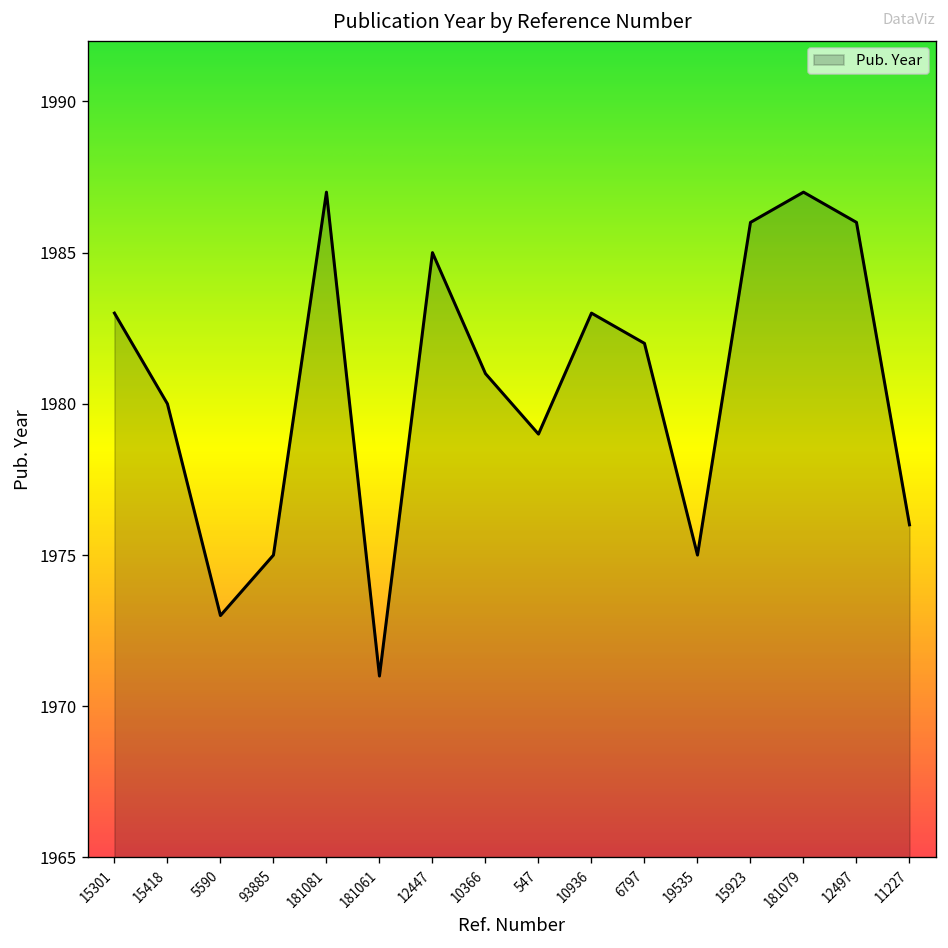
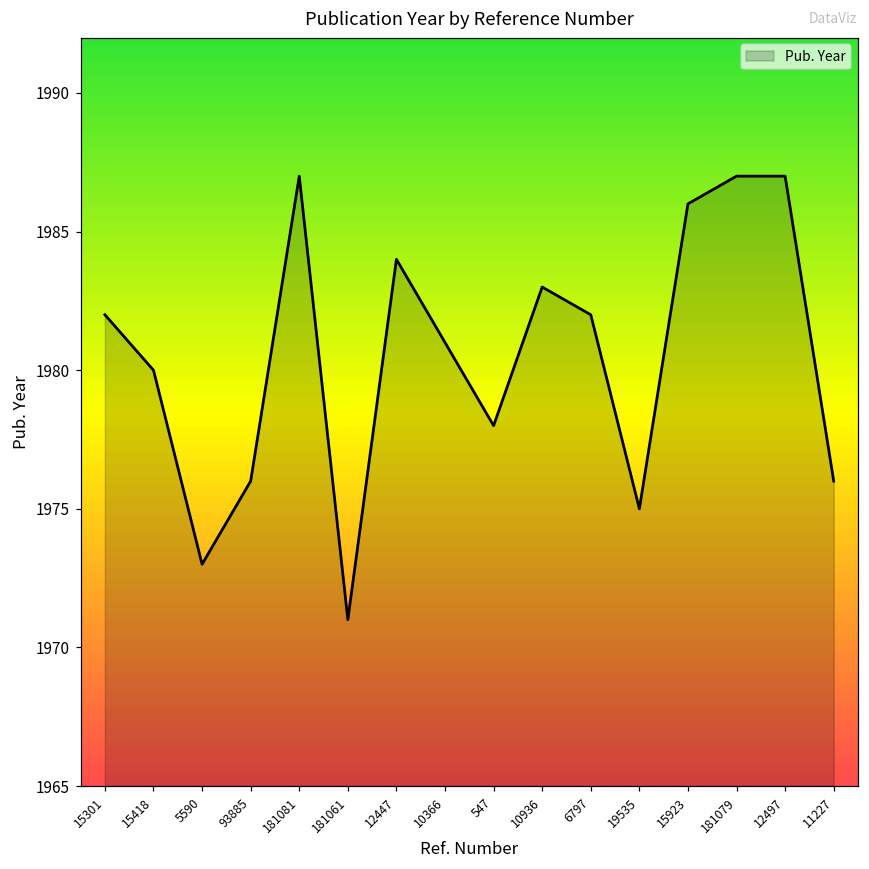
15301: 1983 -> 1982
93885: 1975 -> 1976
12447: 1985 -> 1984
547: 1979 -> 1978
12497: 1986 -> 1987
